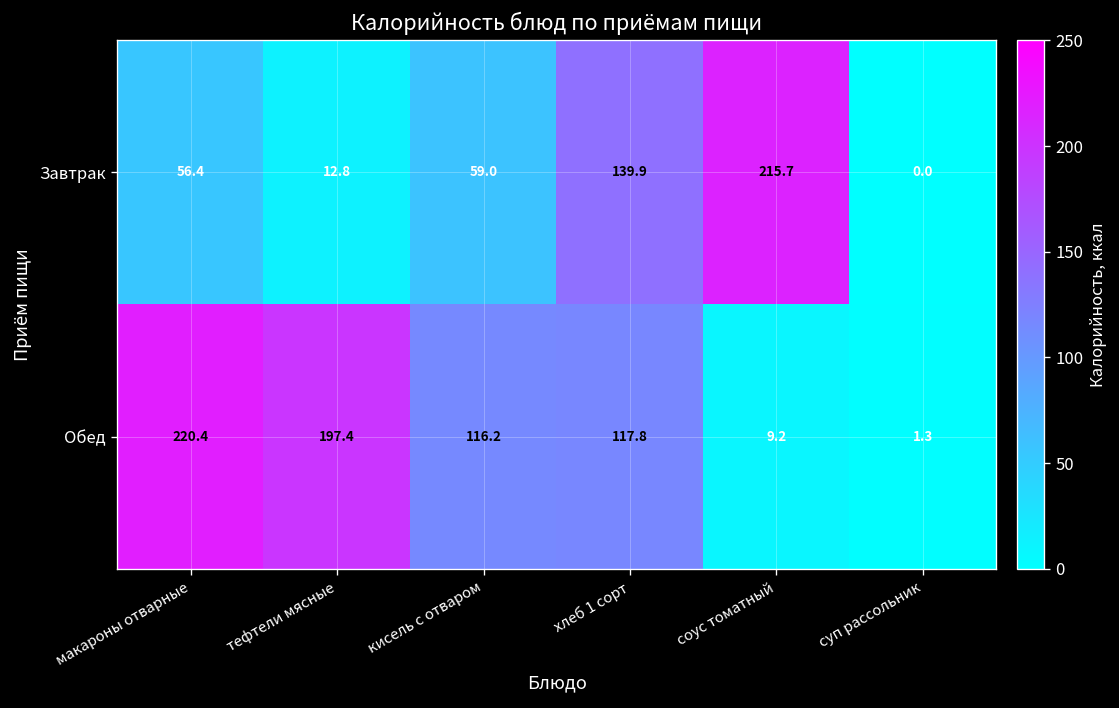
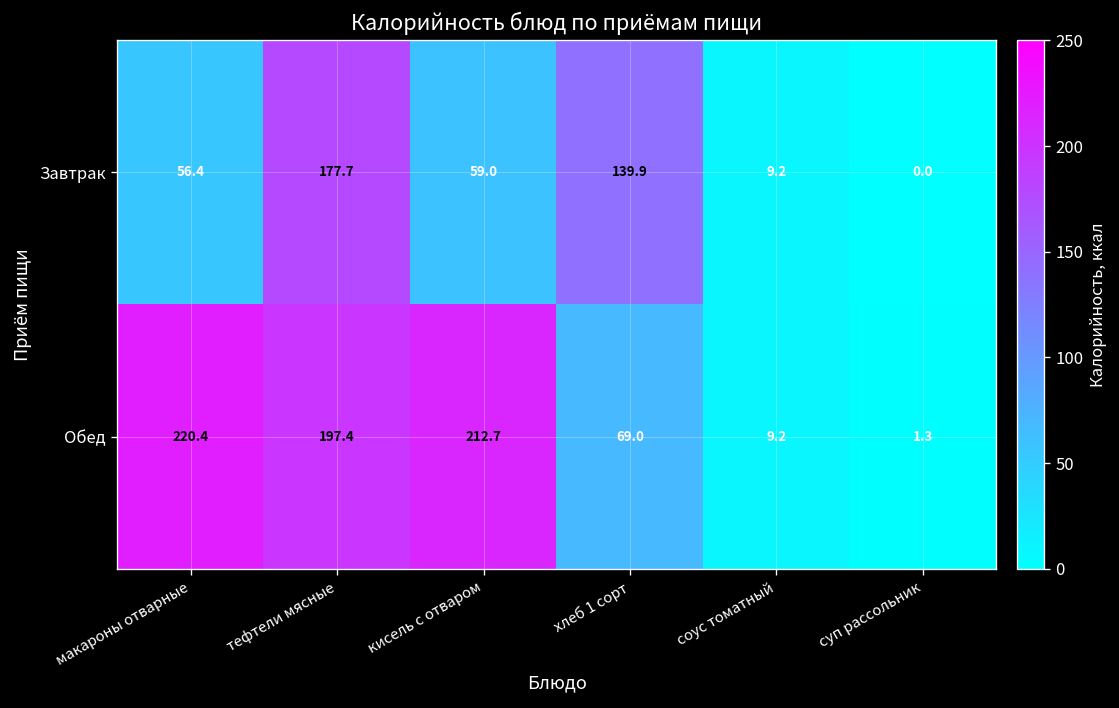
Завтрак, тефтели мясные: 12.8 -> 177.7
Завтрак, соус томатный: 215.7 -> 9.2
Обед, кисель с отваром: 116.2 -> 212.7
Обед, хлеб 1 сорт: 117.8 -> 69.0
